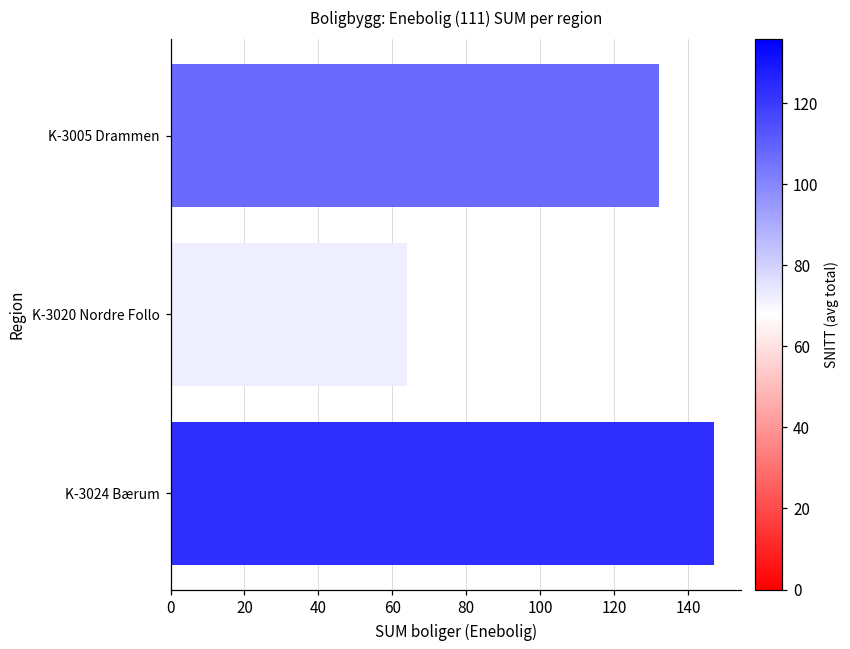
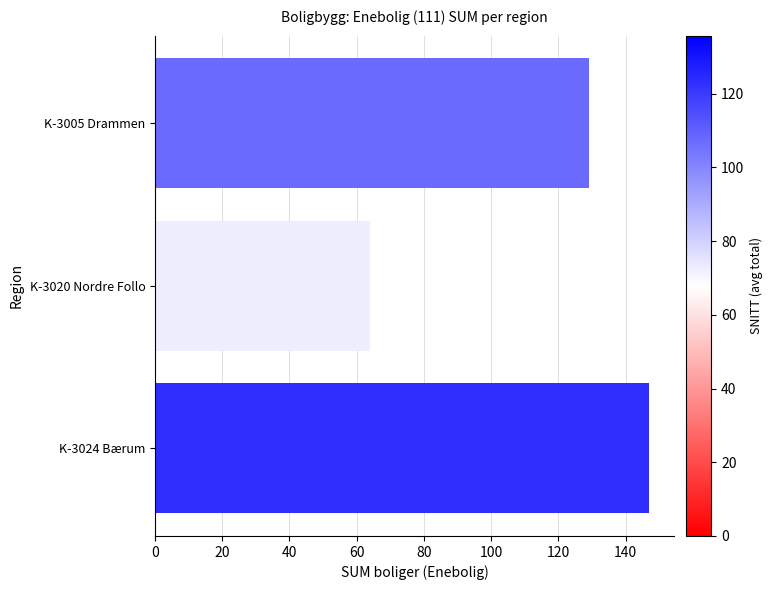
K-3005 Drammen: 132 -> 129
